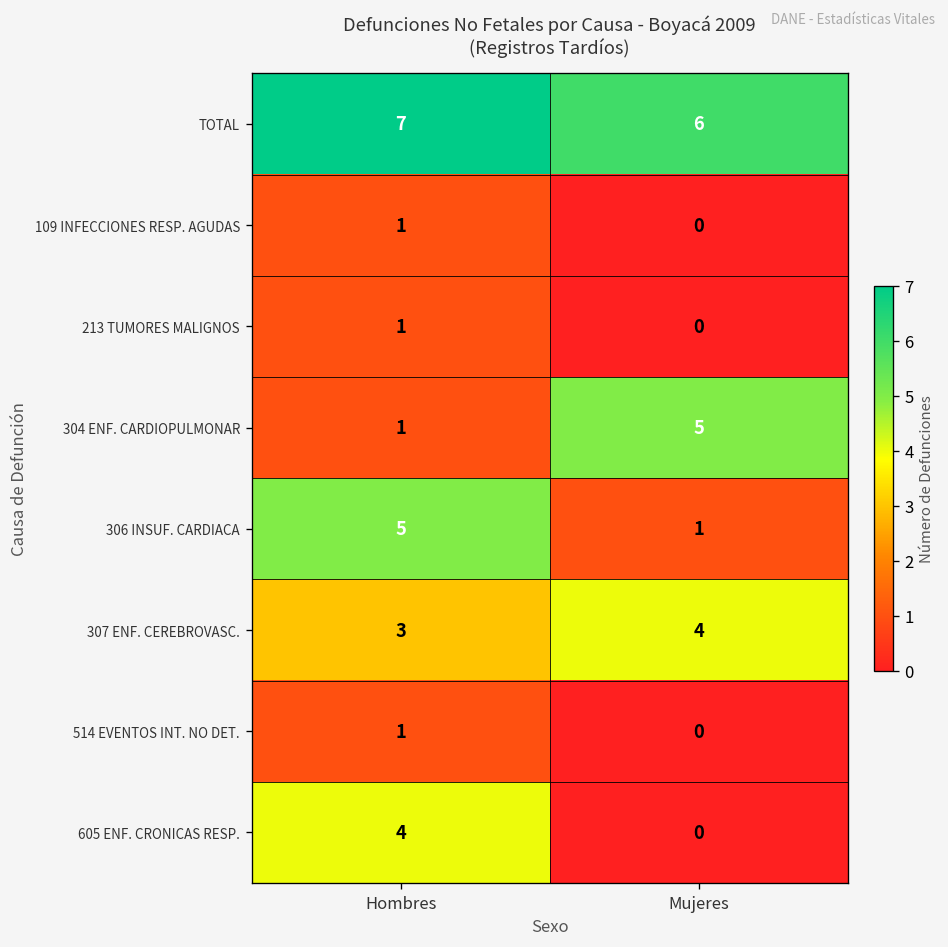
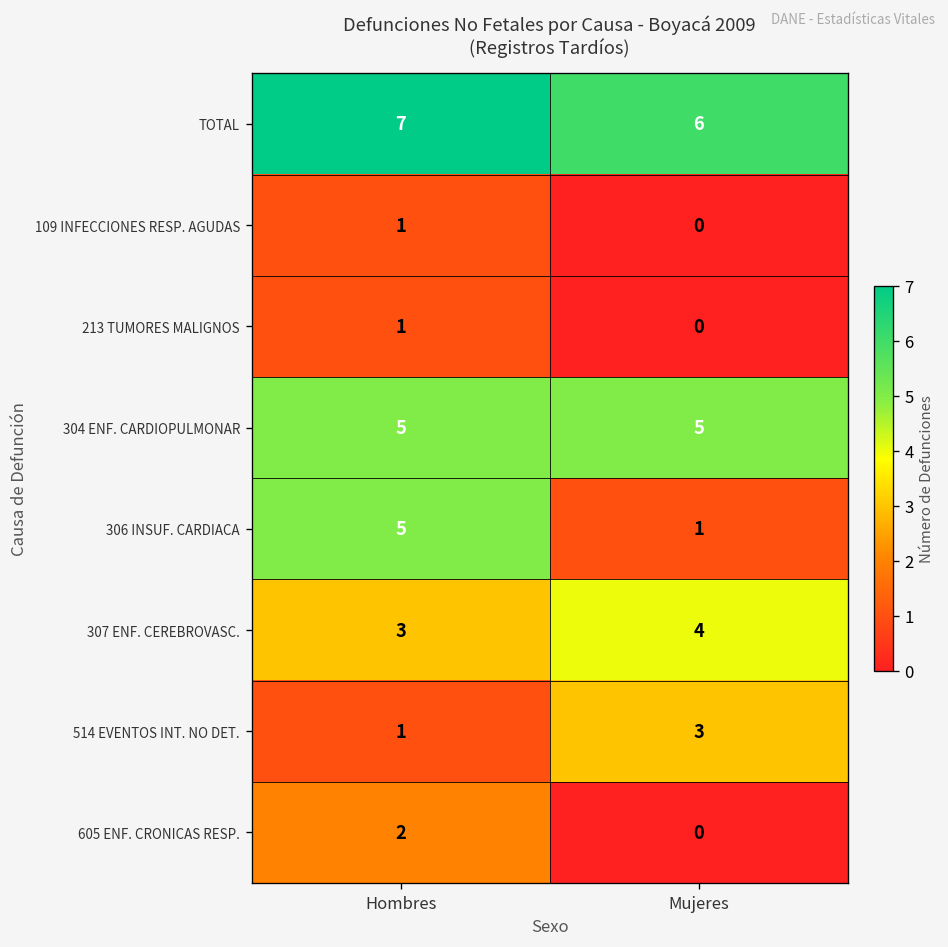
304 ENF. CARDIOPULMONAR, Hombres: 1 -> 5
514 EVENTOS INT. NO DET., Mujeres: 0 -> 3
605 ENF. CRONICAS RESP., Hombres: 4 -> 2
